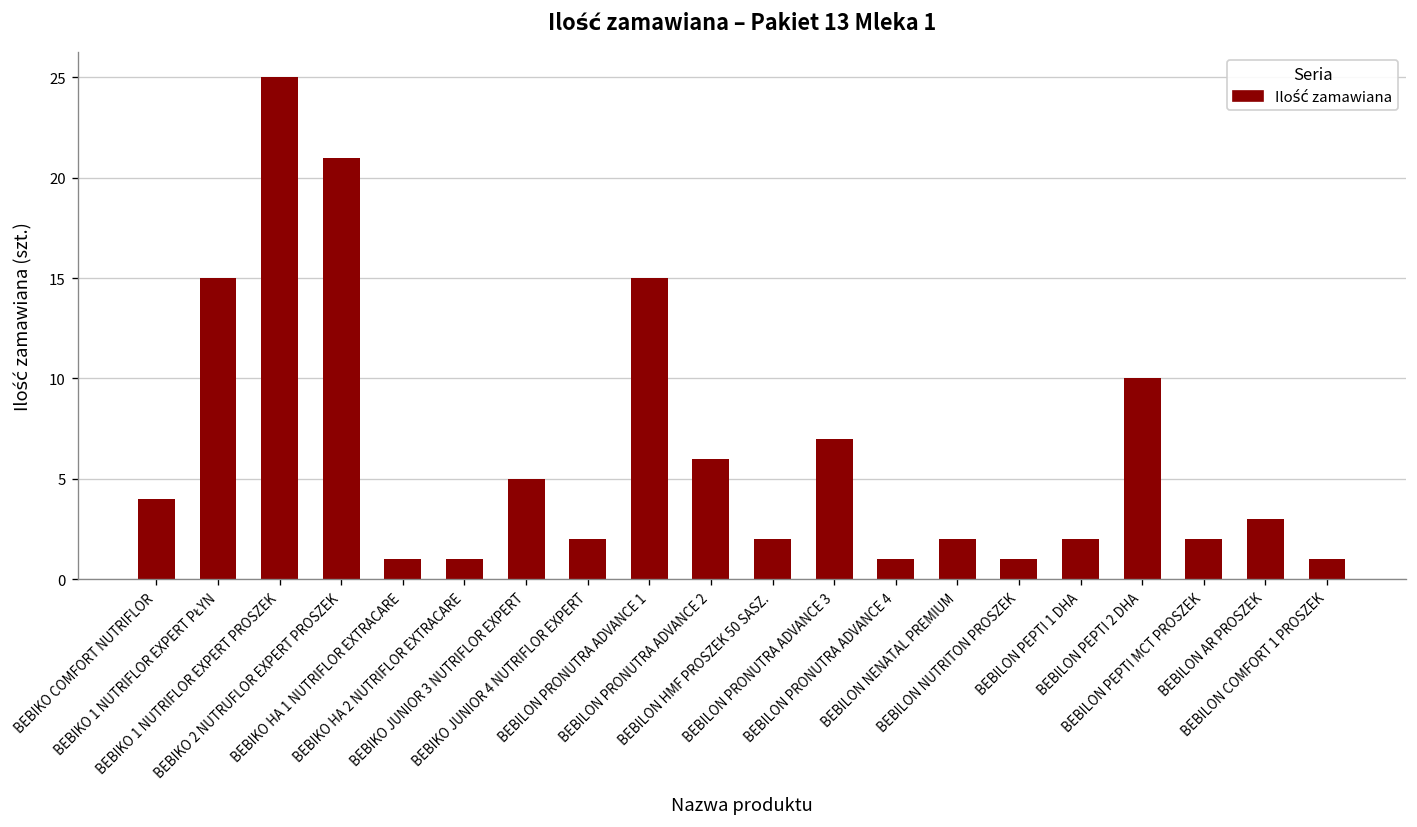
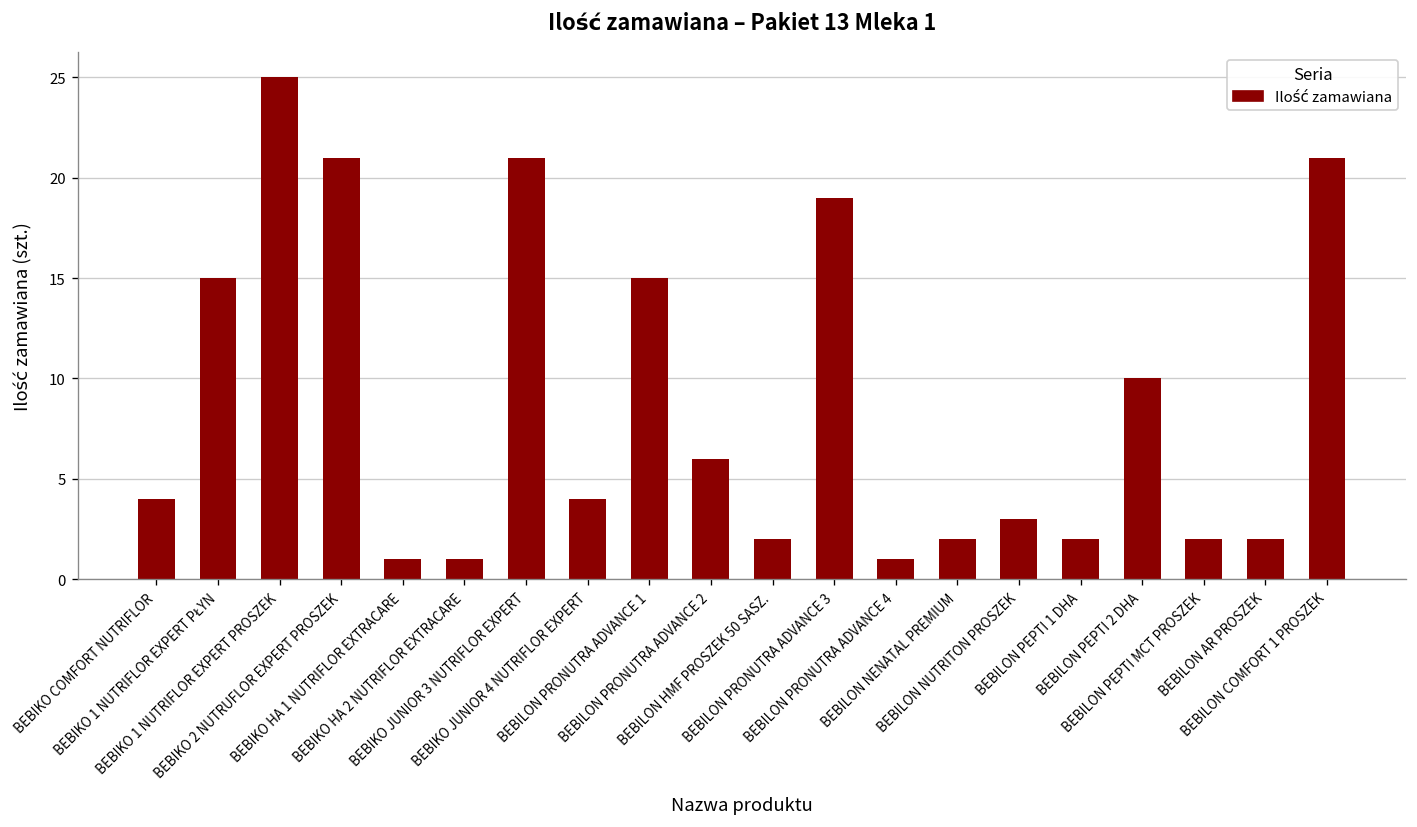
BEBIKO JUNIOR 3 NUTRIFLOR EXPERT: 5 -> 21
BEBIKO JUNIOR 4 NUTRIFLOR EXPERT: 2 -> 4
BEBILON PRONUTRA ADVANCE 3: 7 -> 19
BEBILON NUTRITON PROSZEK: 1 -> 3
BEBILON AR PROSZEK: 3 -> 2
BEBILON COMFORT 1 PROSZEK: 1 -> 21
